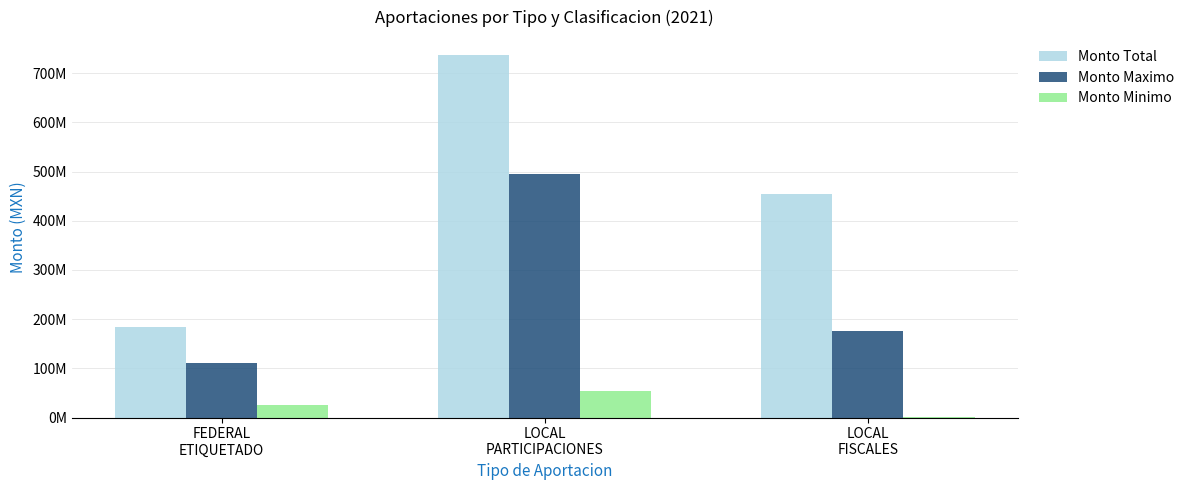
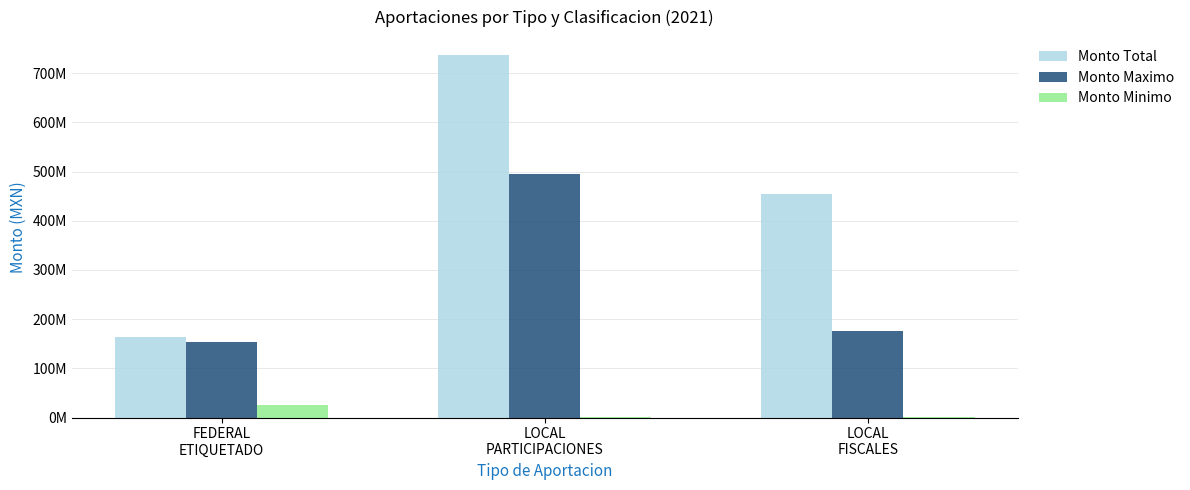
Monto Total, FEDERAL ETIQUETADO: 180000000 -> 160000000
Monto Maximo, FEDERAL ETIQUETADO: 110000000 -> 150000000
Monto Minimo, LOCAL PARTICIPACIONES: 50000000 -> 0
